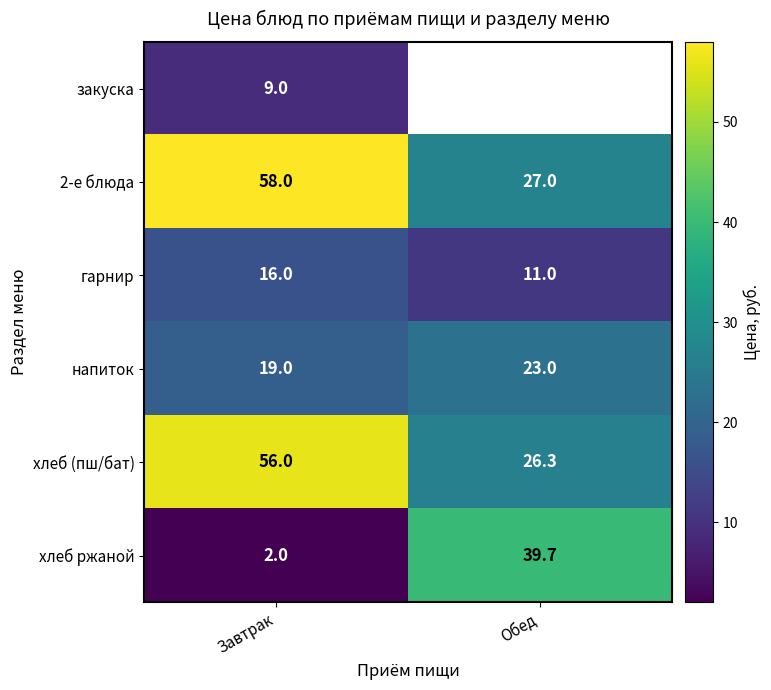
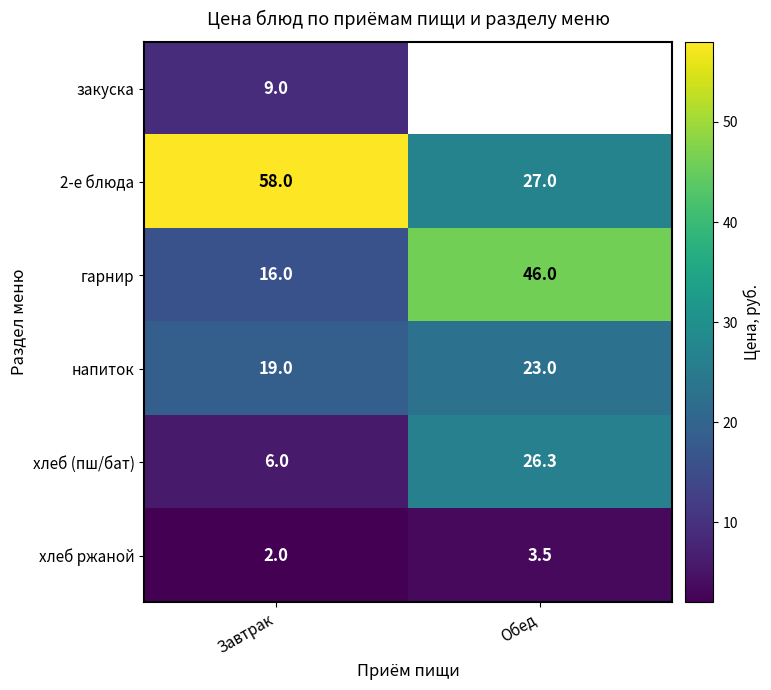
гарнир, Обед: 11.0 -> 46.0
хлеб (пш/бат), Завтрак: 56.0 -> 6.0
хлеб ржаной, Обед: 39.7 -> 3.5
